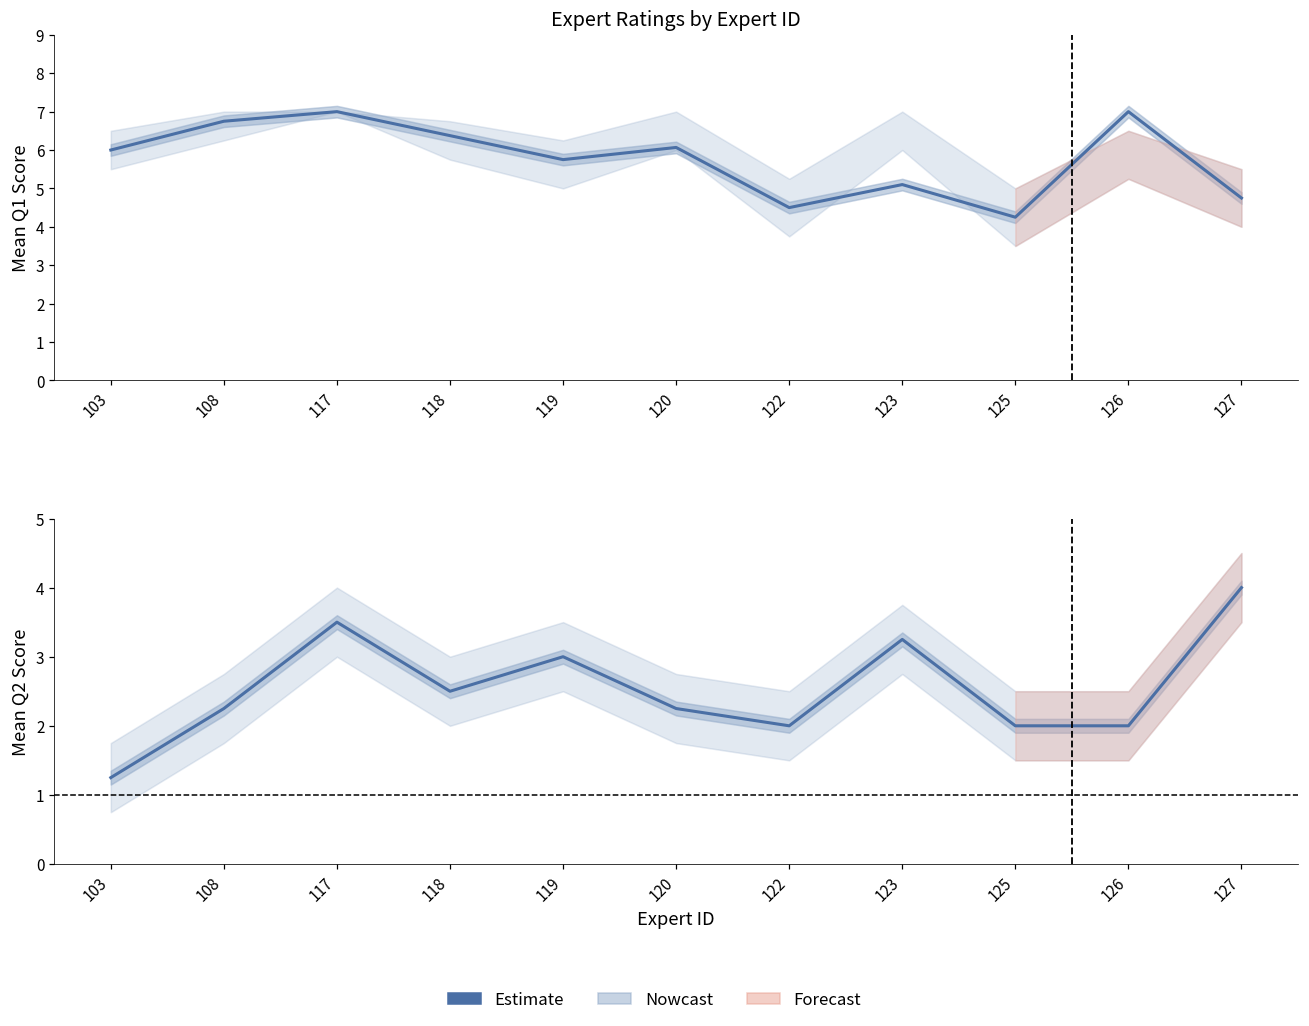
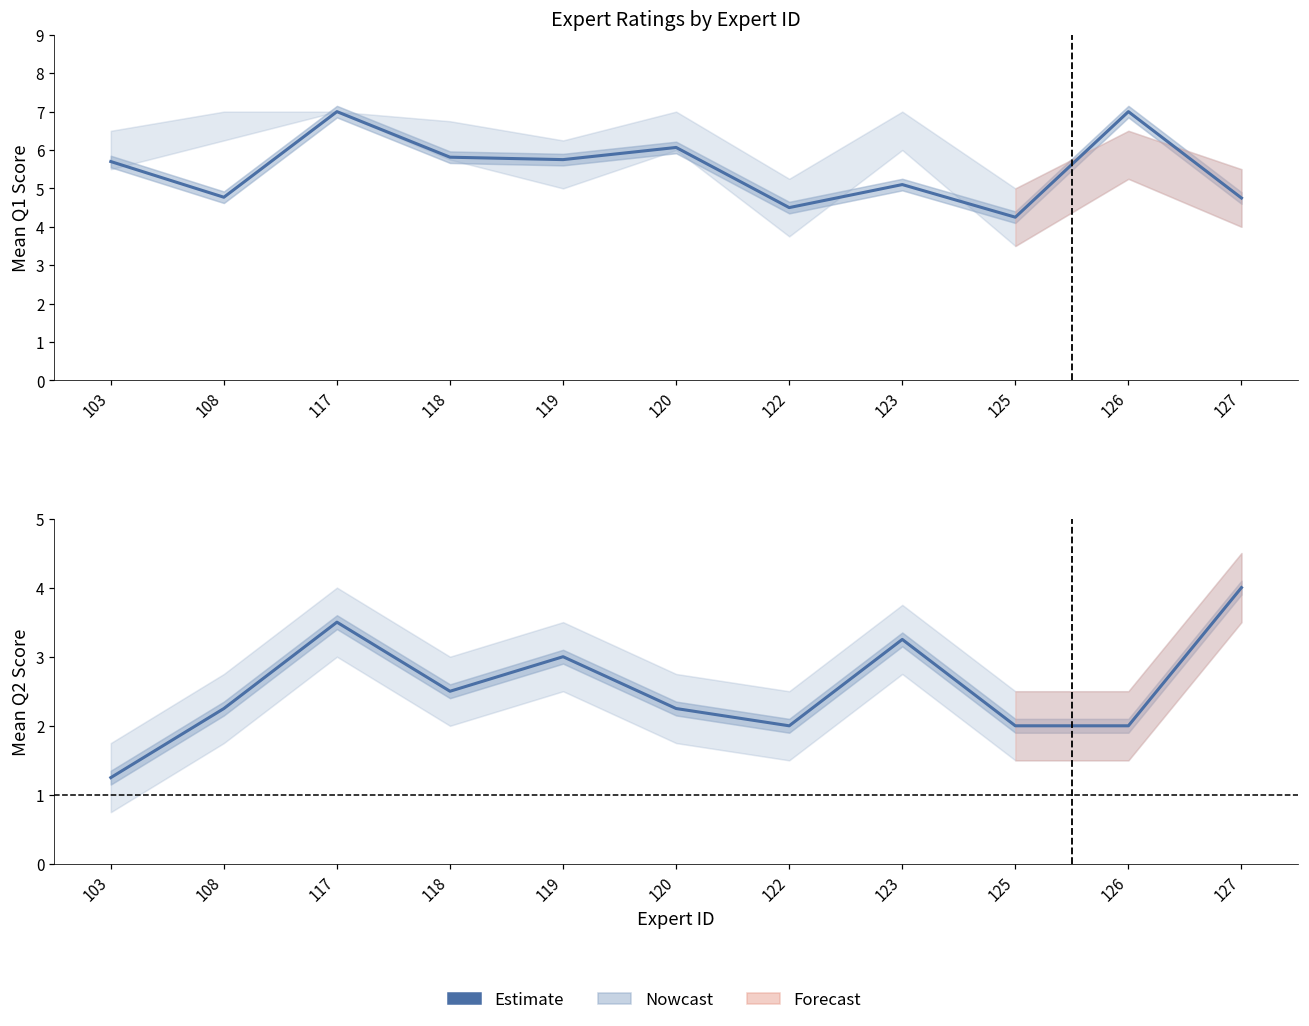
Expert Ratings by Expert ID, Estimate, 103: 6.0 -> 5.7
Expert Ratings by Expert ID, Estimate, 108: 6.8 -> 4.8
Expert Ratings by Expert ID, Estimate, 118: 6.4 -> 5.8
